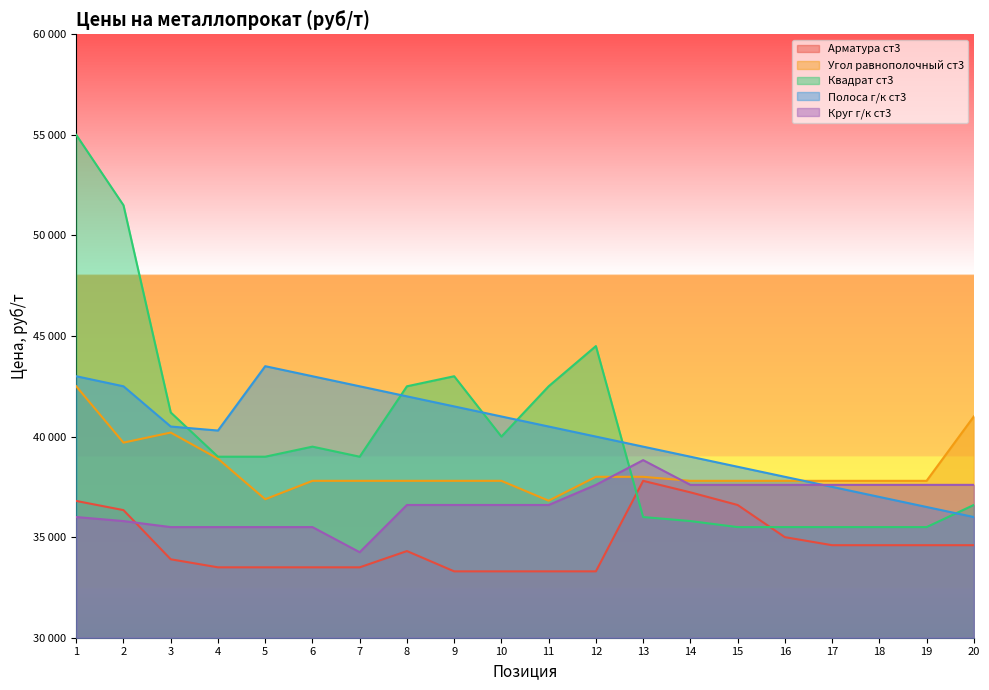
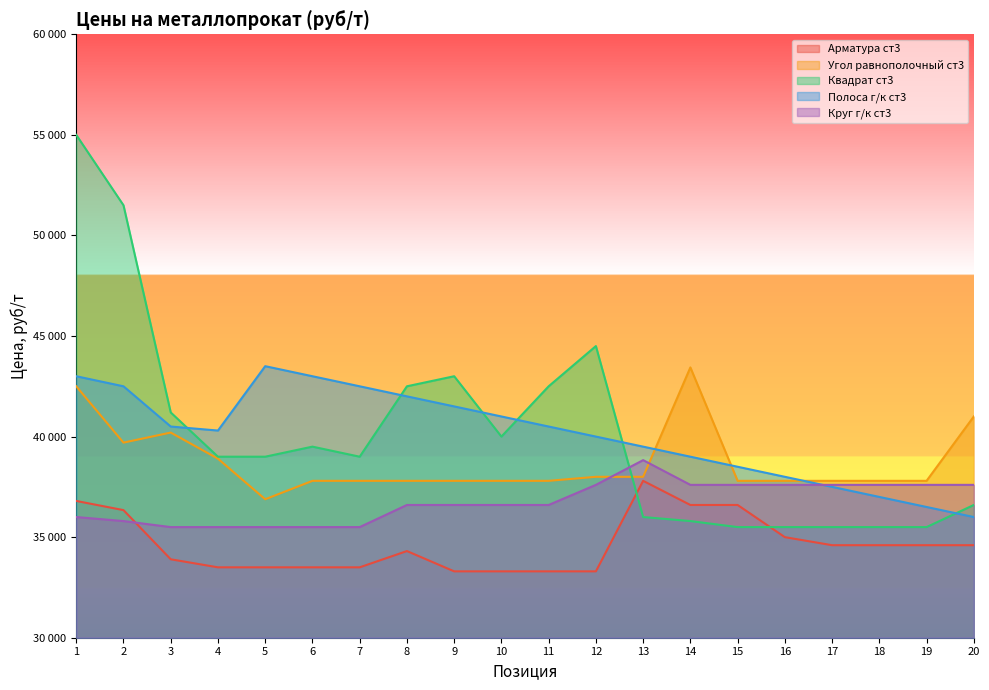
Круг г/к ст3, 7: 34300 -> 35500
Угол равнополочный ст3, 11: 36800 -> 37800
Арматура ст3, 14: 37200 -> 36600
Угол равнополочный ст3, 14: 37800 -> 43400
